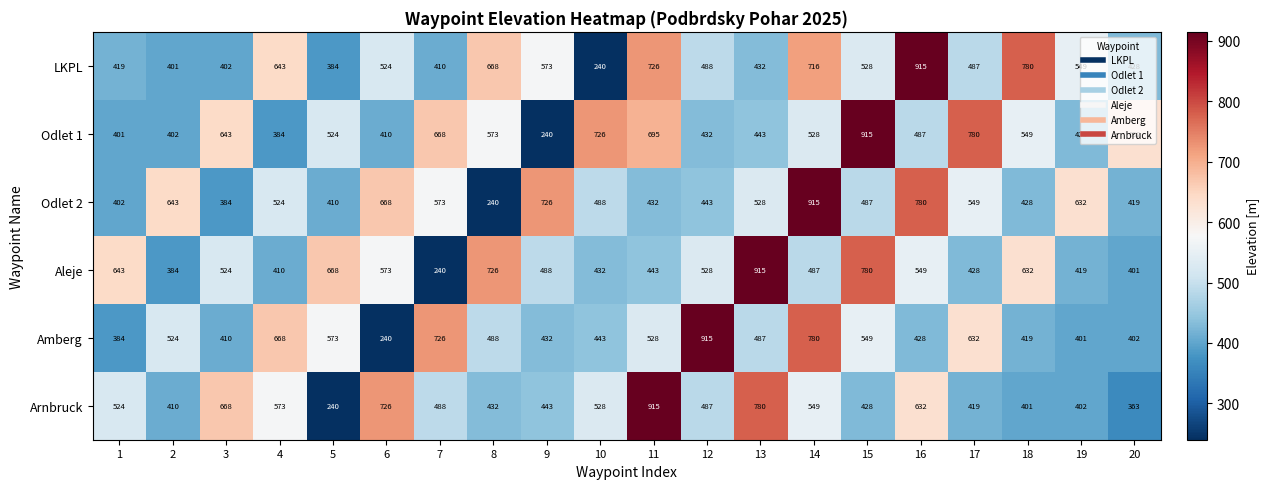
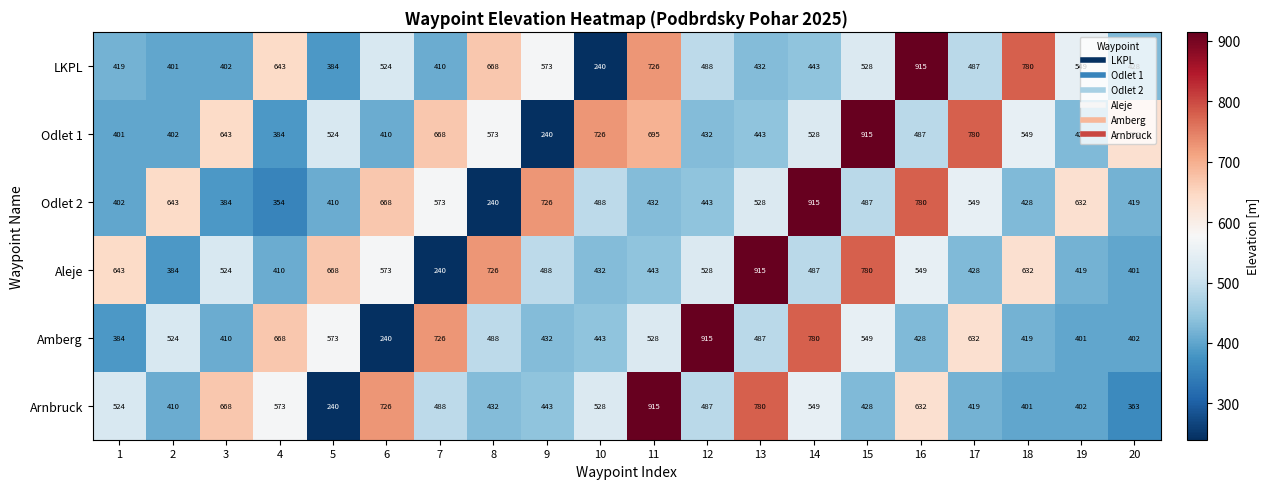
LKPL, 14: 716 -> 443
Odlet 2, 4: 524 -> 354
